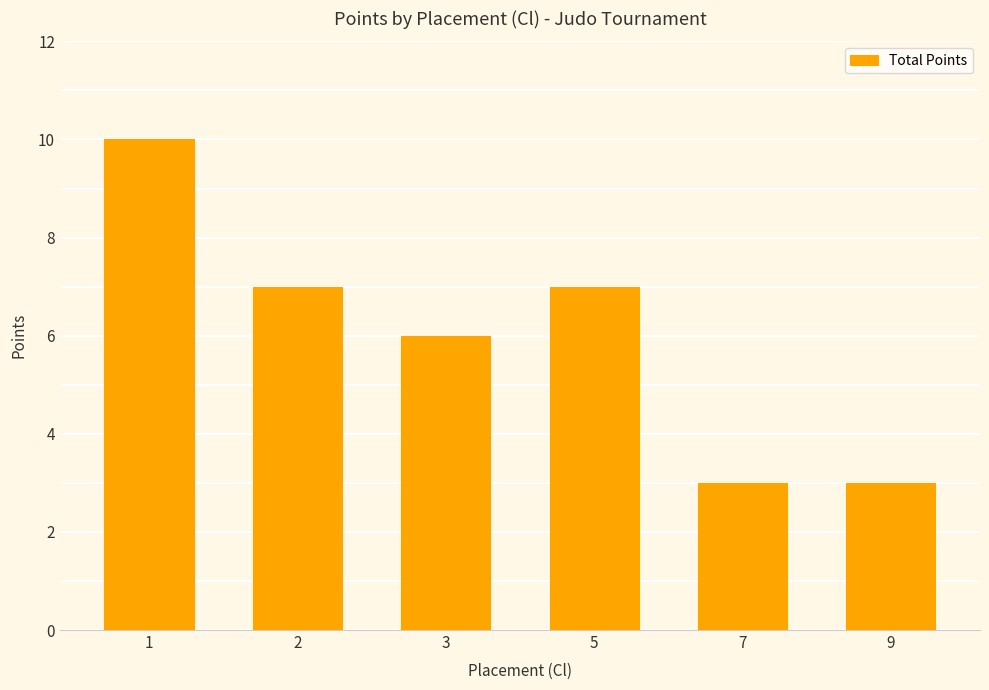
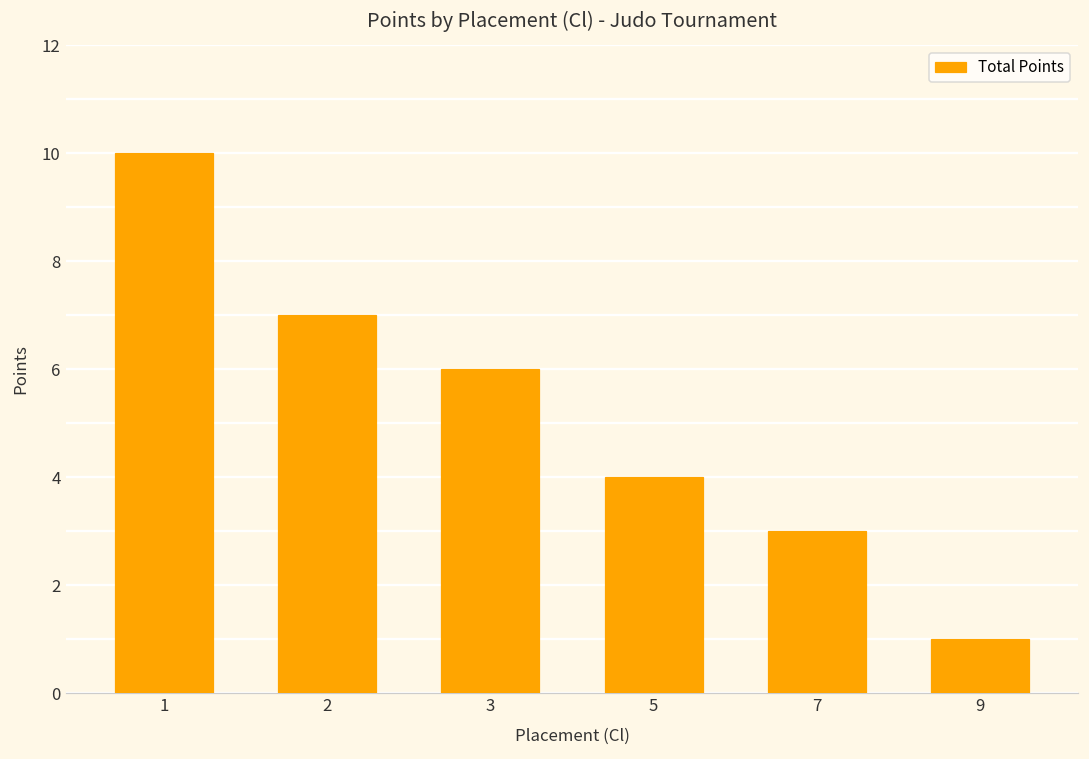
5: 7 -> 4
9: 3 -> 1
